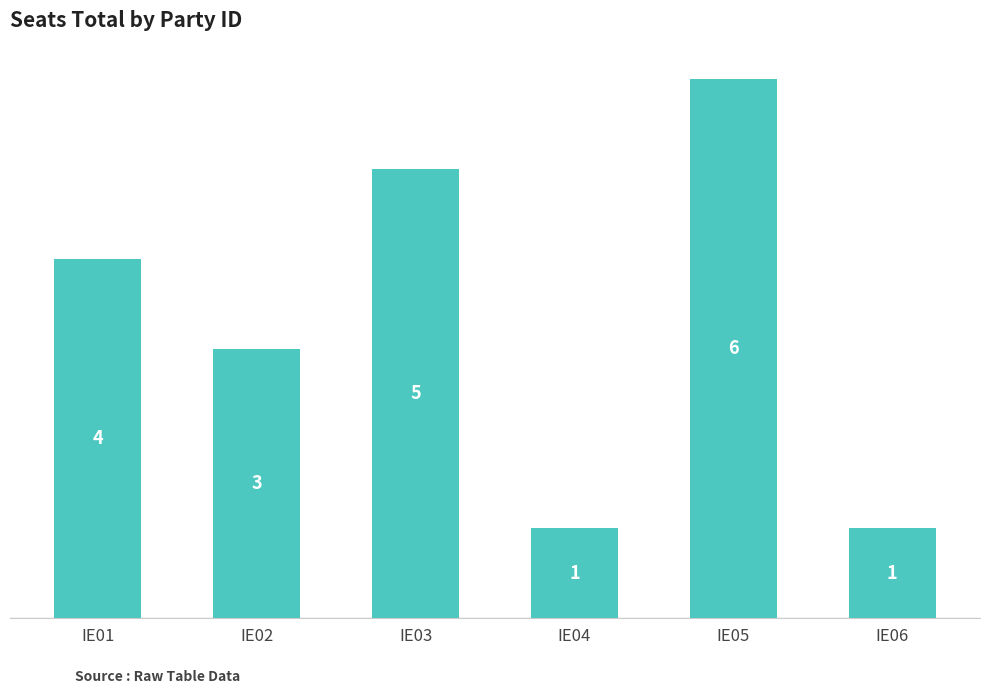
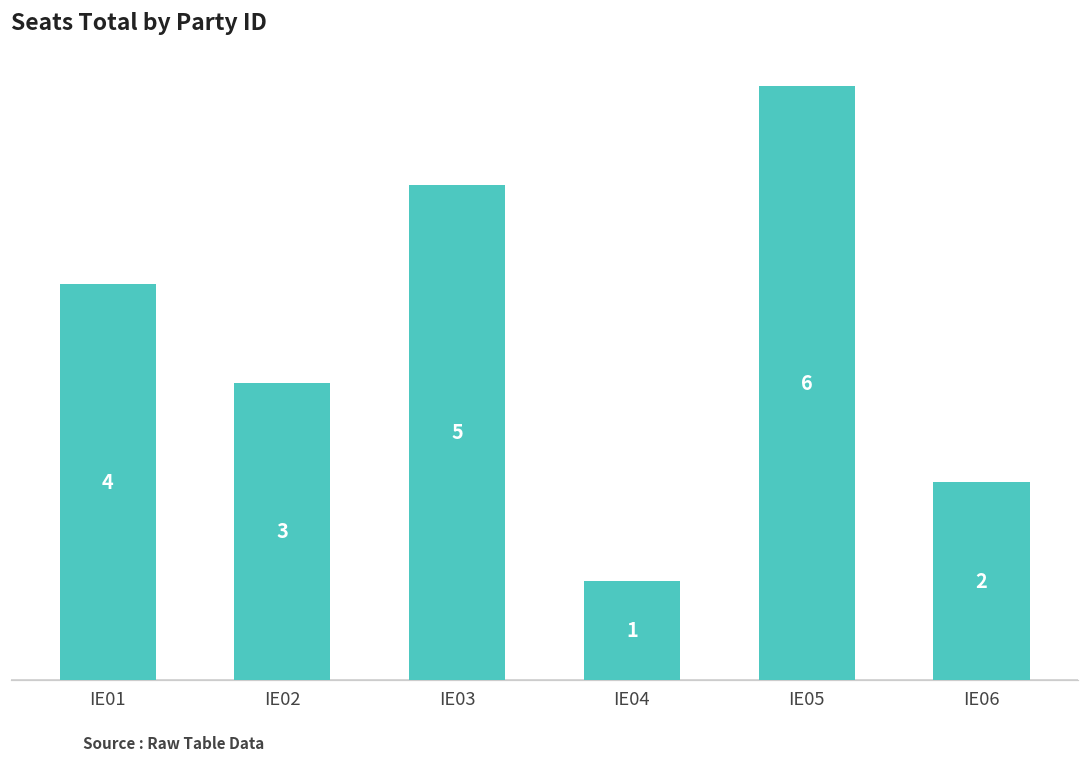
IE06: 1 -> 2
